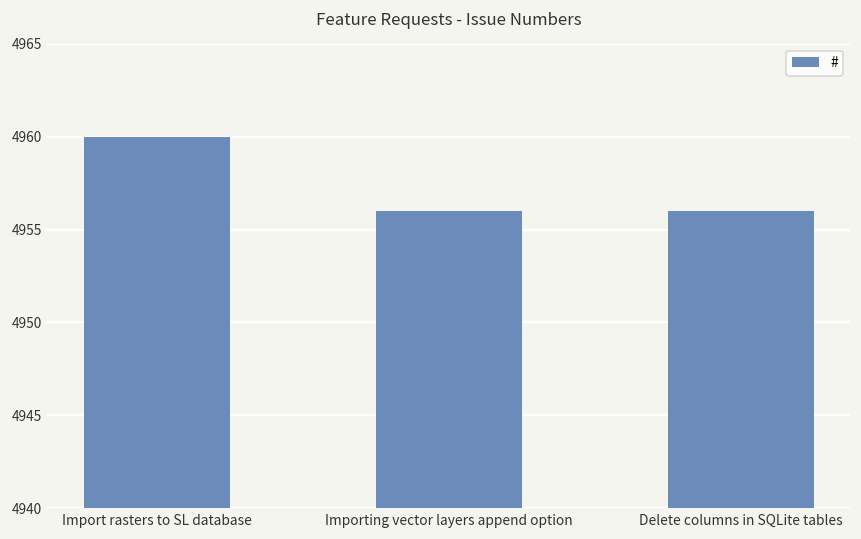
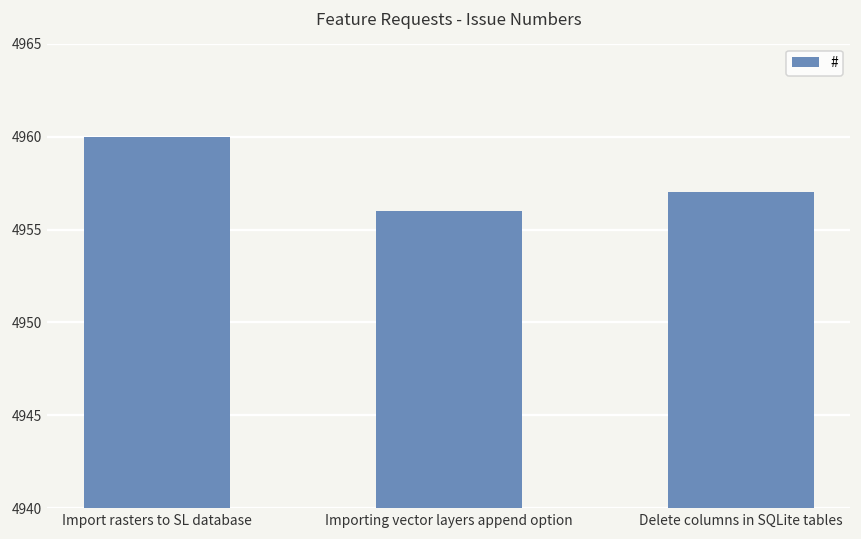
Delete columns in SQLite tables: 4956 -> 4957
